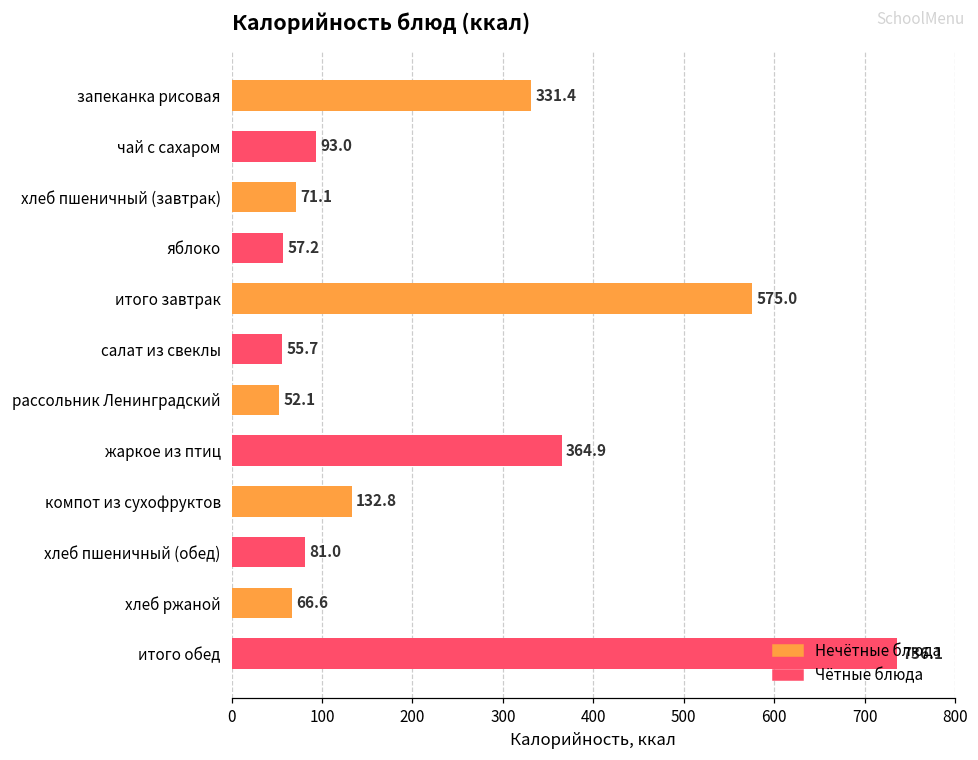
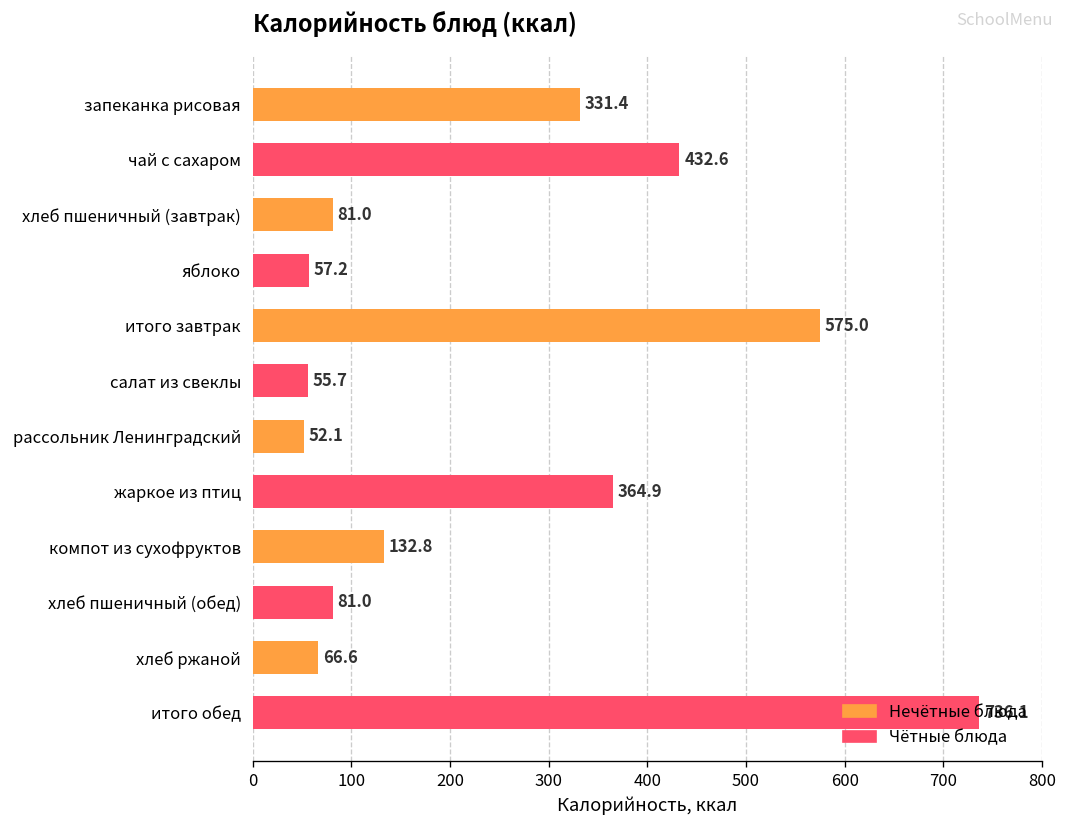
чай с сахаром: 93.0 -> 432.6
хлеб пшеничный (завтрак): 71.1 -> 81.0
